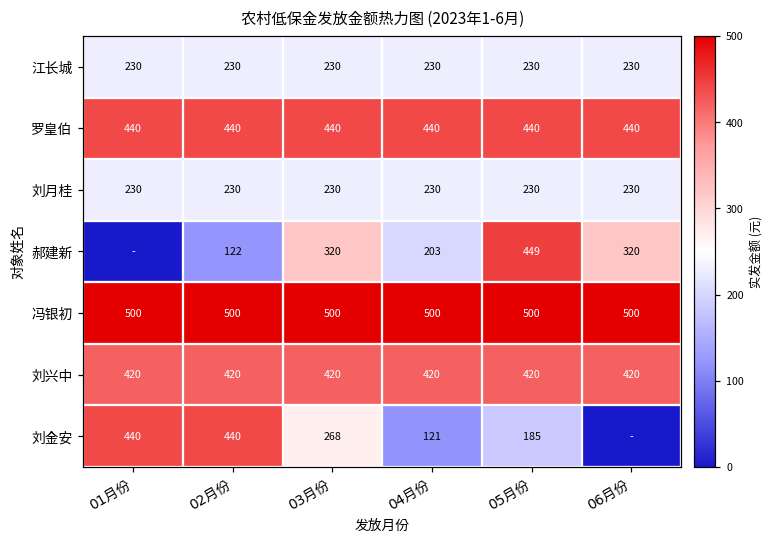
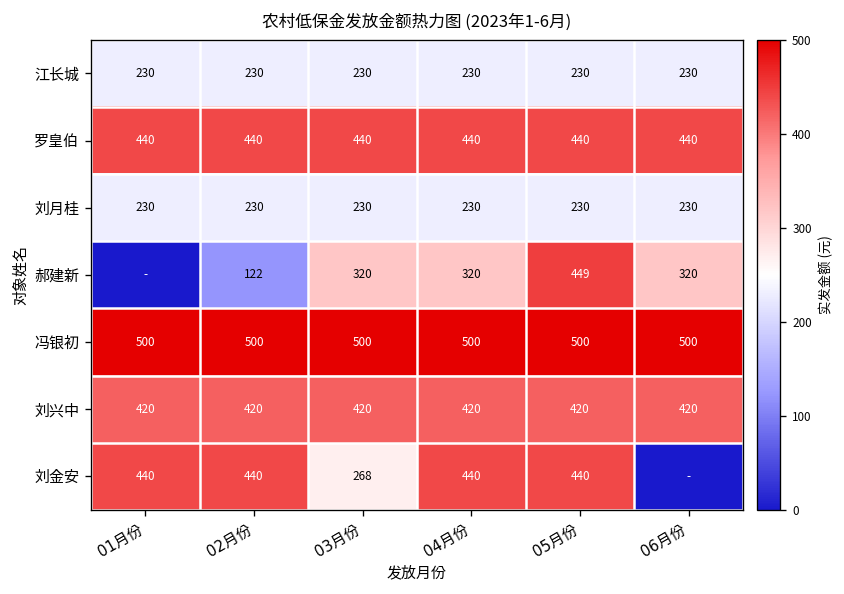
郝建新, 04月份: 203 -> 320
刘金安, 04月份: 121 -> 440
刘金安, 05月份: 185 -> 440
